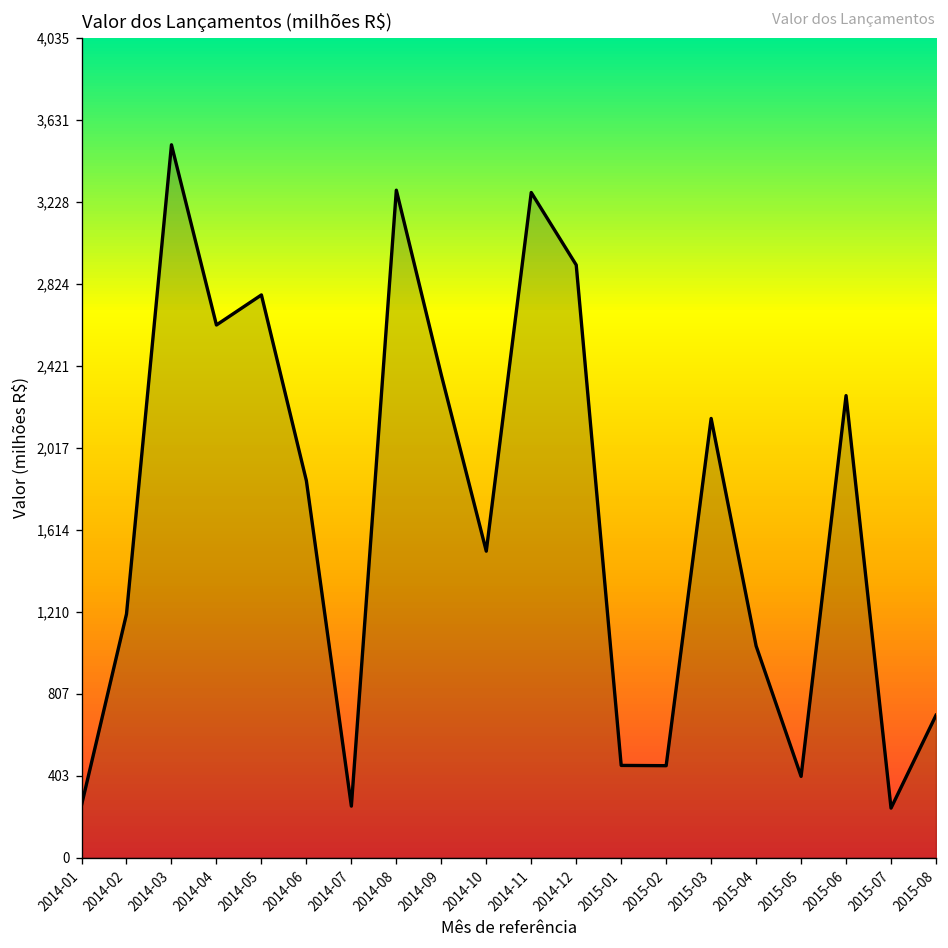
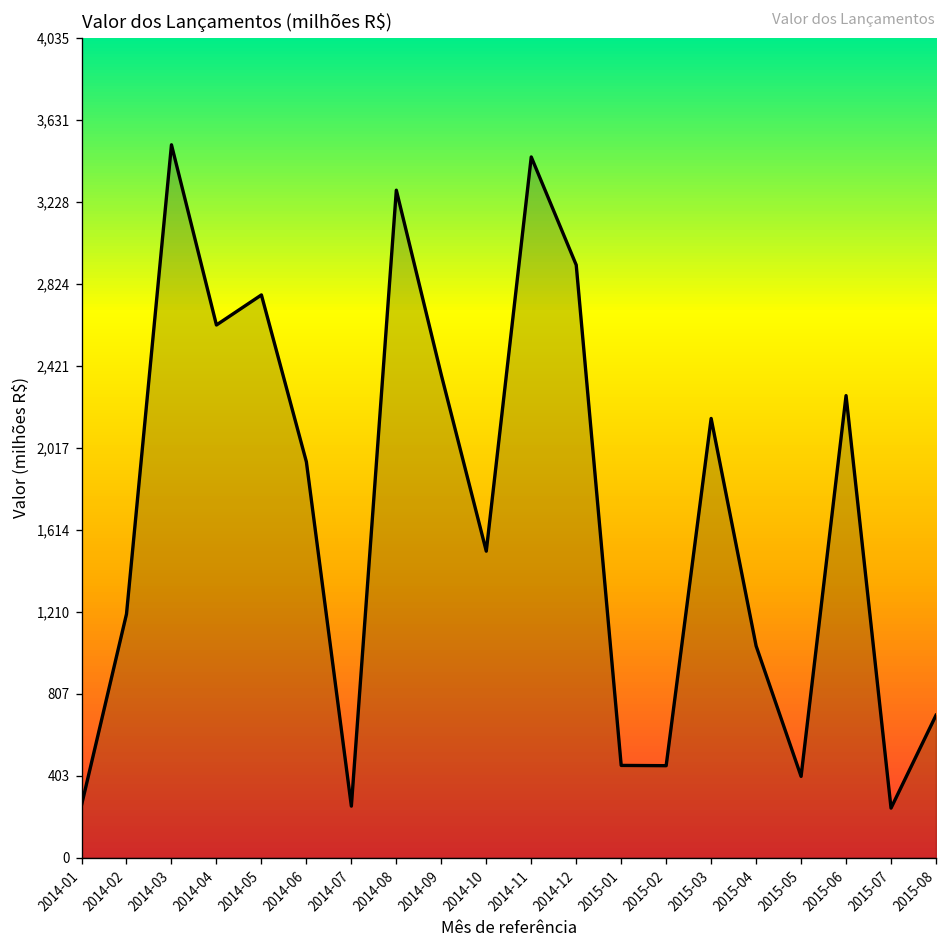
2014-06: 1,860 -> 1,950
2014-11: 3,270 -> 3,450
